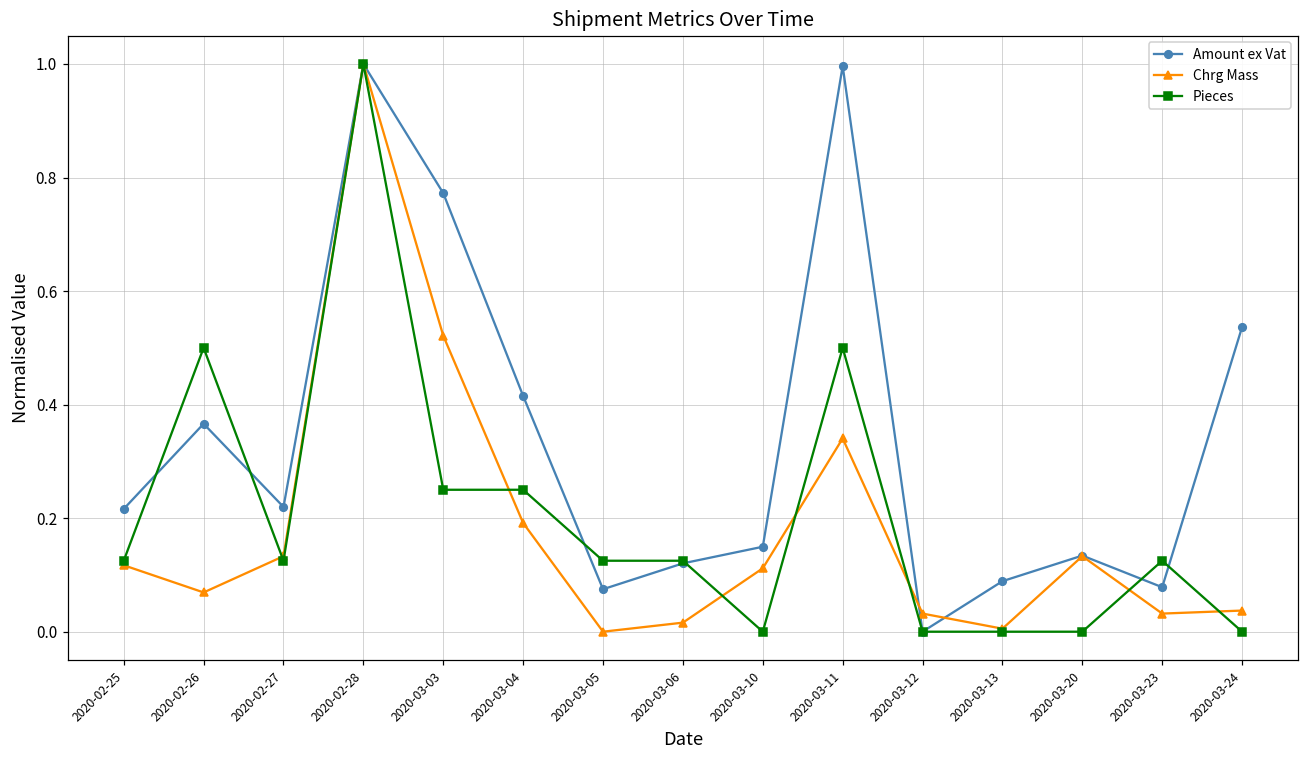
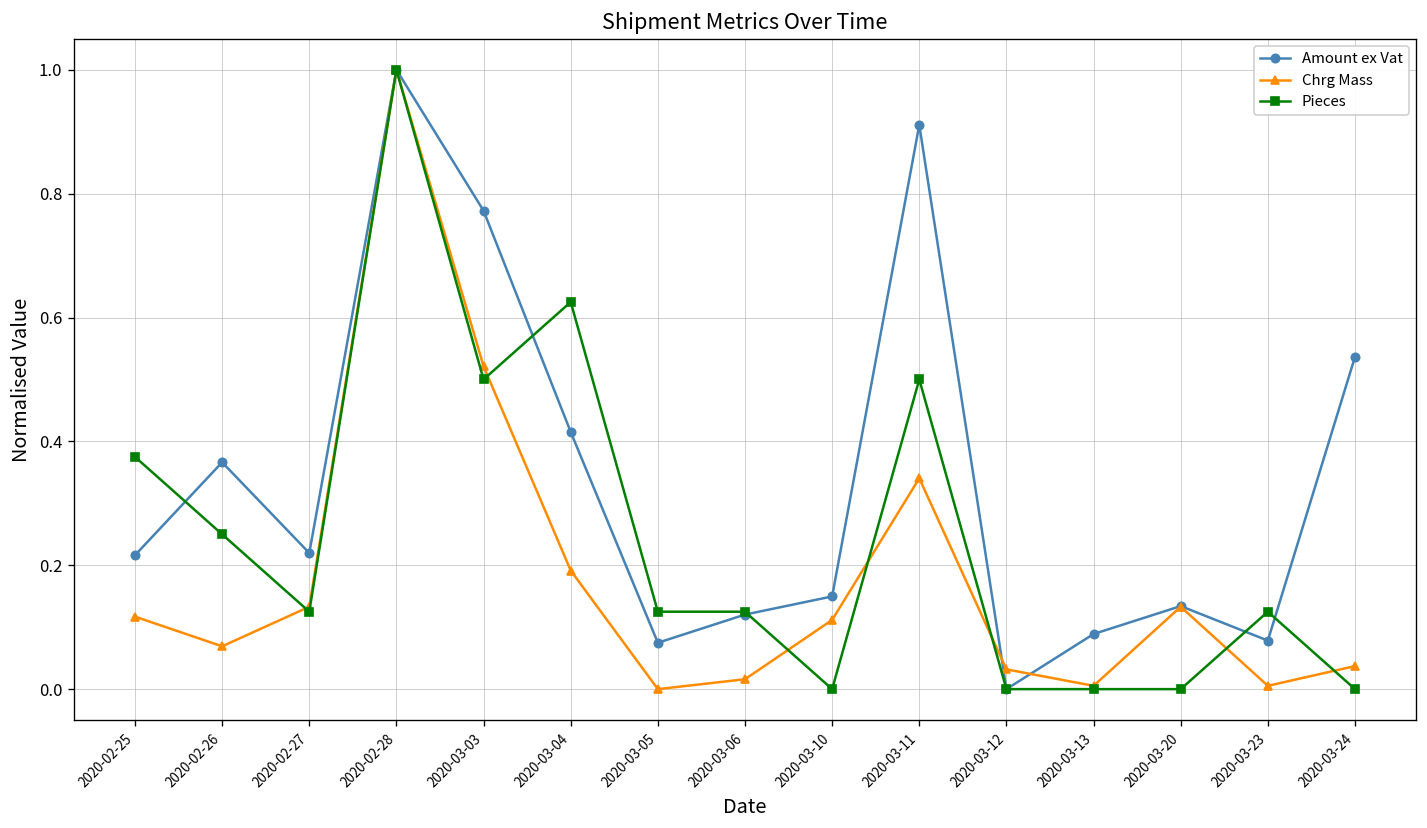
Pieces, 2020-02-25: 0.13 -> 0.38
Pieces, 2020-02-26: 0.50 -> 0.25
Pieces, 2020-03-03: 0.25 -> 0.50
Pieces, 2020-03-04: 0.25 -> 0.63
Amount ex Vat, 2020-03-11: 1.00 -> 0.91
Chrg Mass, 2020-03-23: 0.03 -> 0.01
